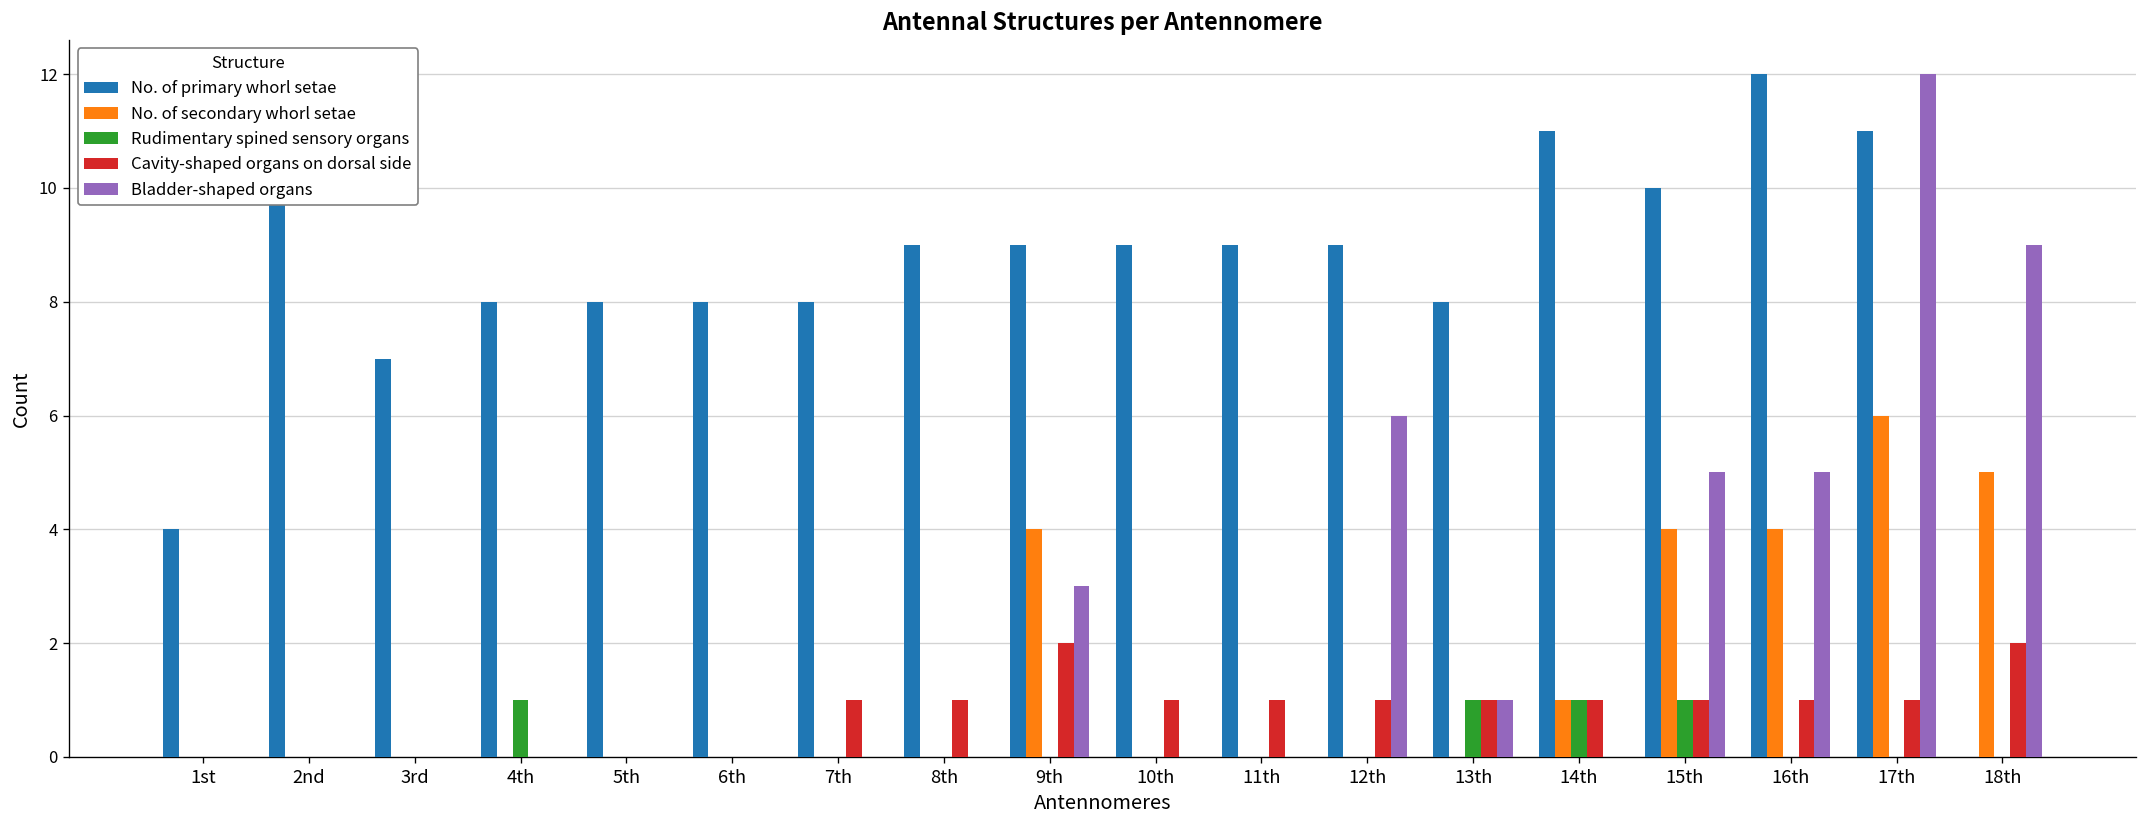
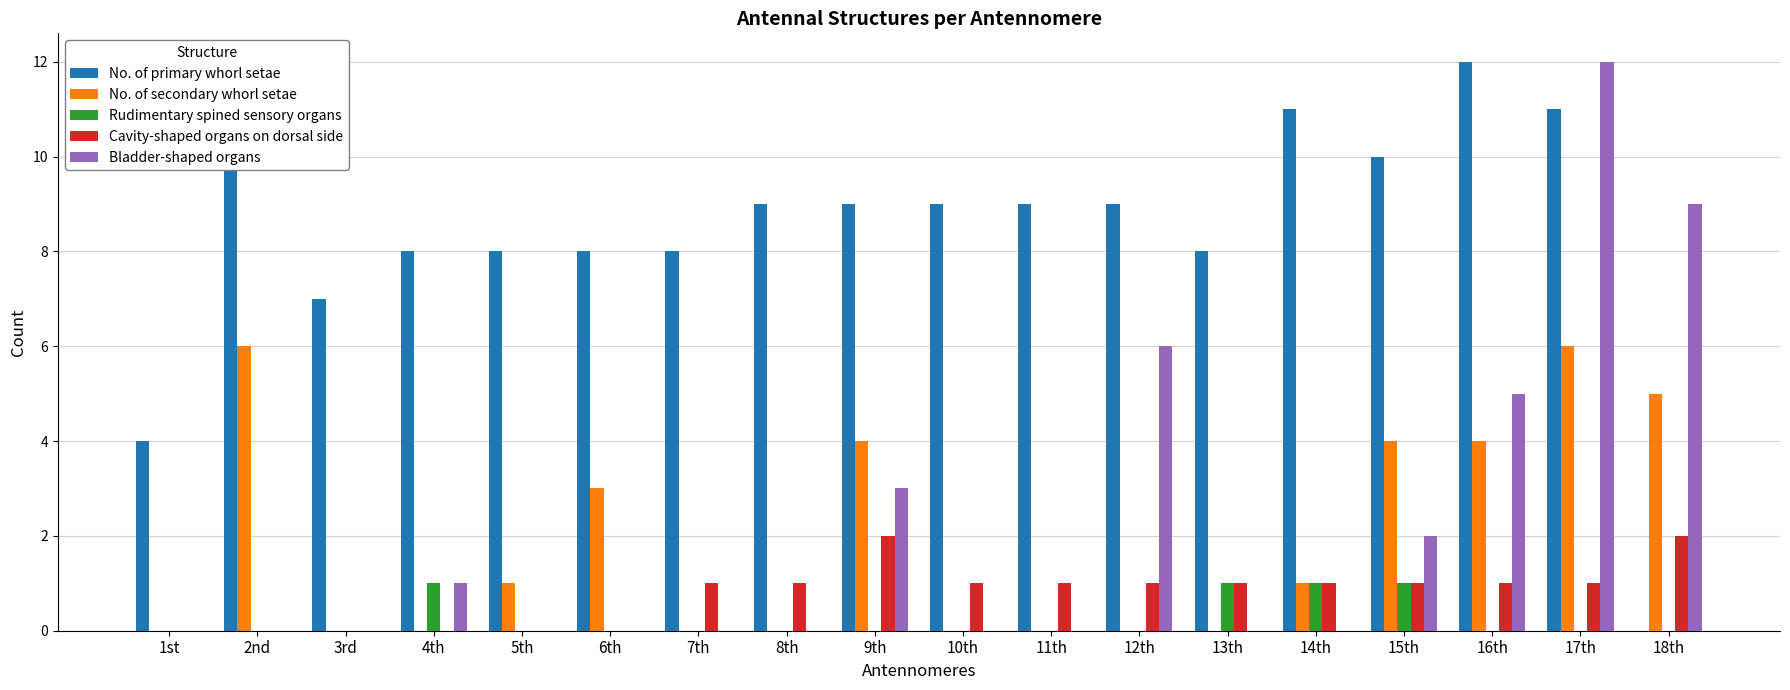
No. of secondary whorl setae, 2nd: 0 -> 6
Bladder-shaped organs, 4th: 0 -> 1
No. of secondary whorl setae, 5th: 0 -> 1
No. of secondary whorl setae, 6th: 0 -> 3
Bladder-shaped organs, 13th: 1 -> 0
Bladder-shaped organs, 15th: 5 -> 2
